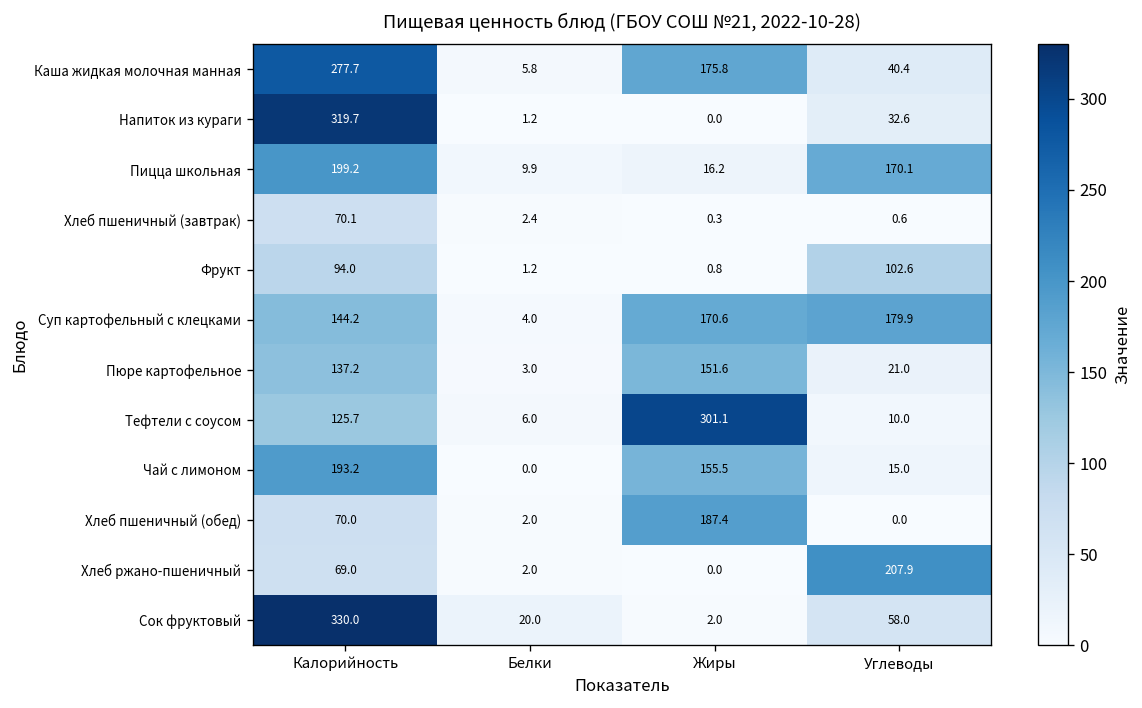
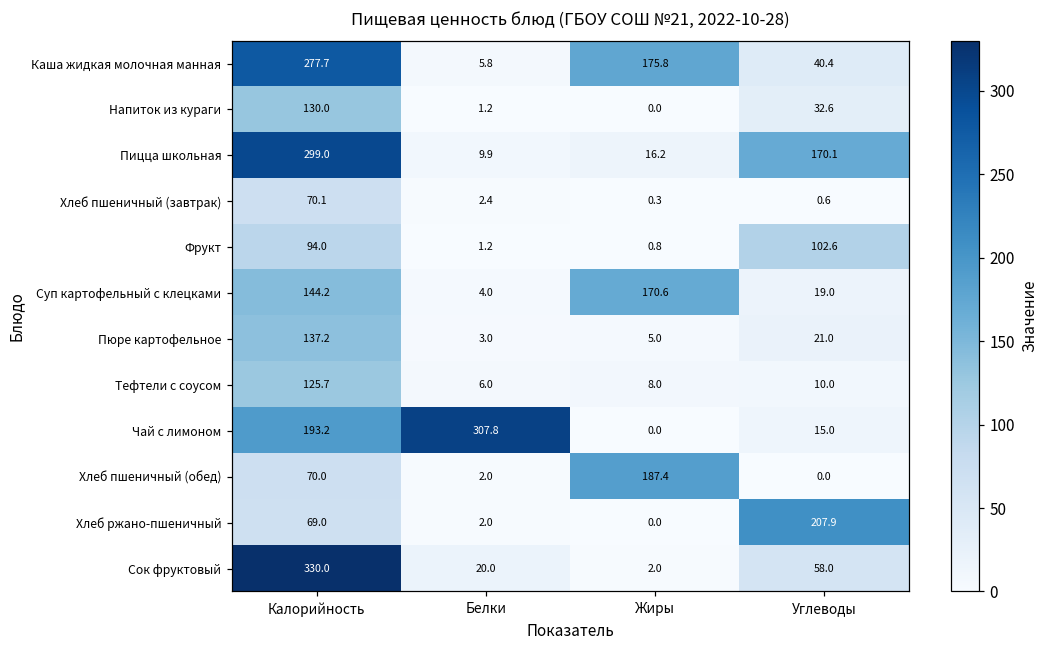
Напиток из кураги, Калорийность: 319.7 -> 130.0
Пицца школьная, Калорийность: 199.2 -> 299.0
Суп картофельный с клецками, Углеводы: 179.9 -> 19.0
Пюре картофельное, Жиры: 151.6 -> 5.0
Тефтели с соусом, Жиры: 301.1 -> 8.0
Чай с лимоном, Белки: 0.0 -> 307.8
Чай с лимоном, Жиры: 155.5 -> 0.0
